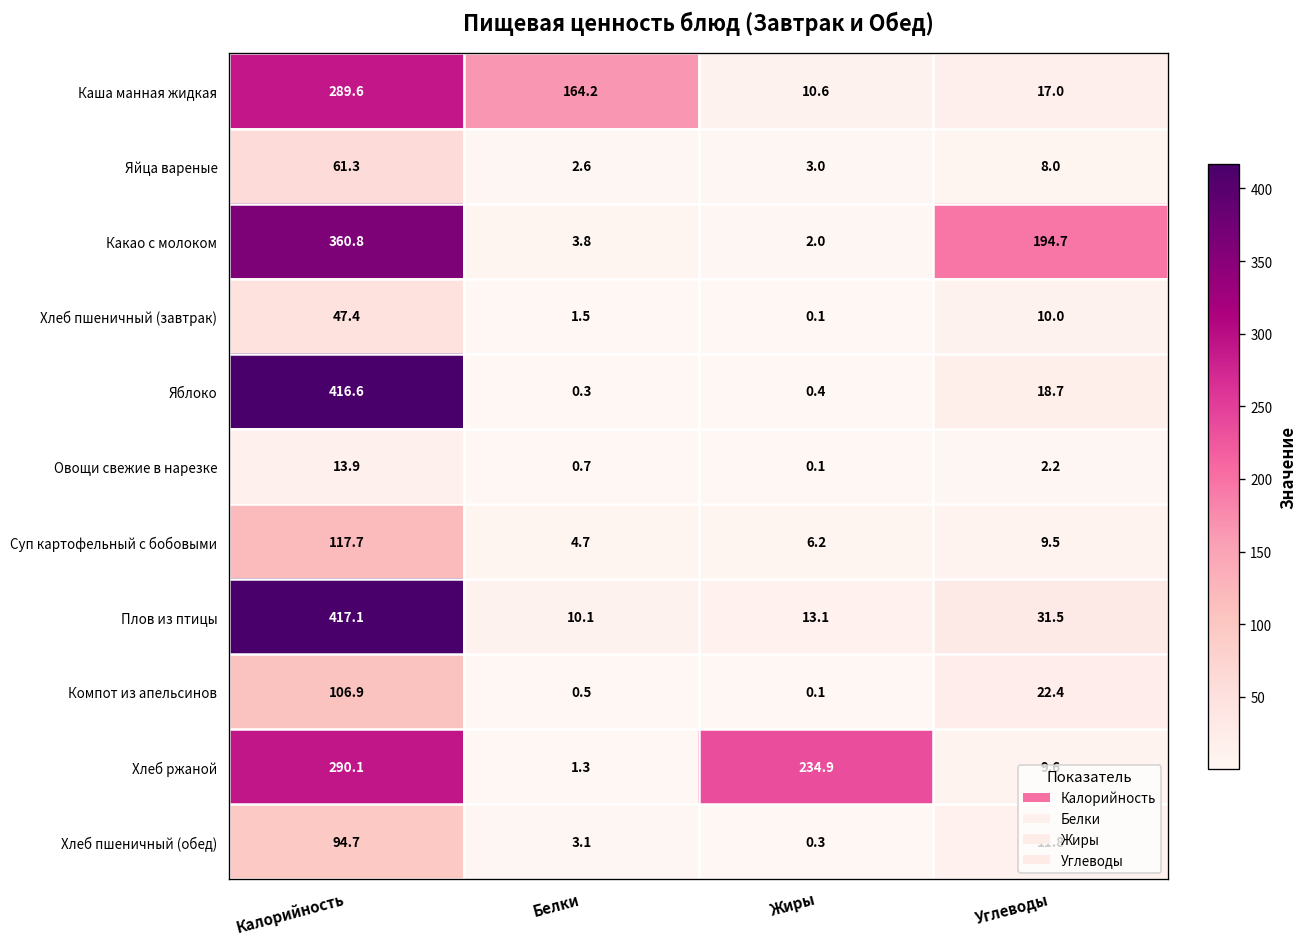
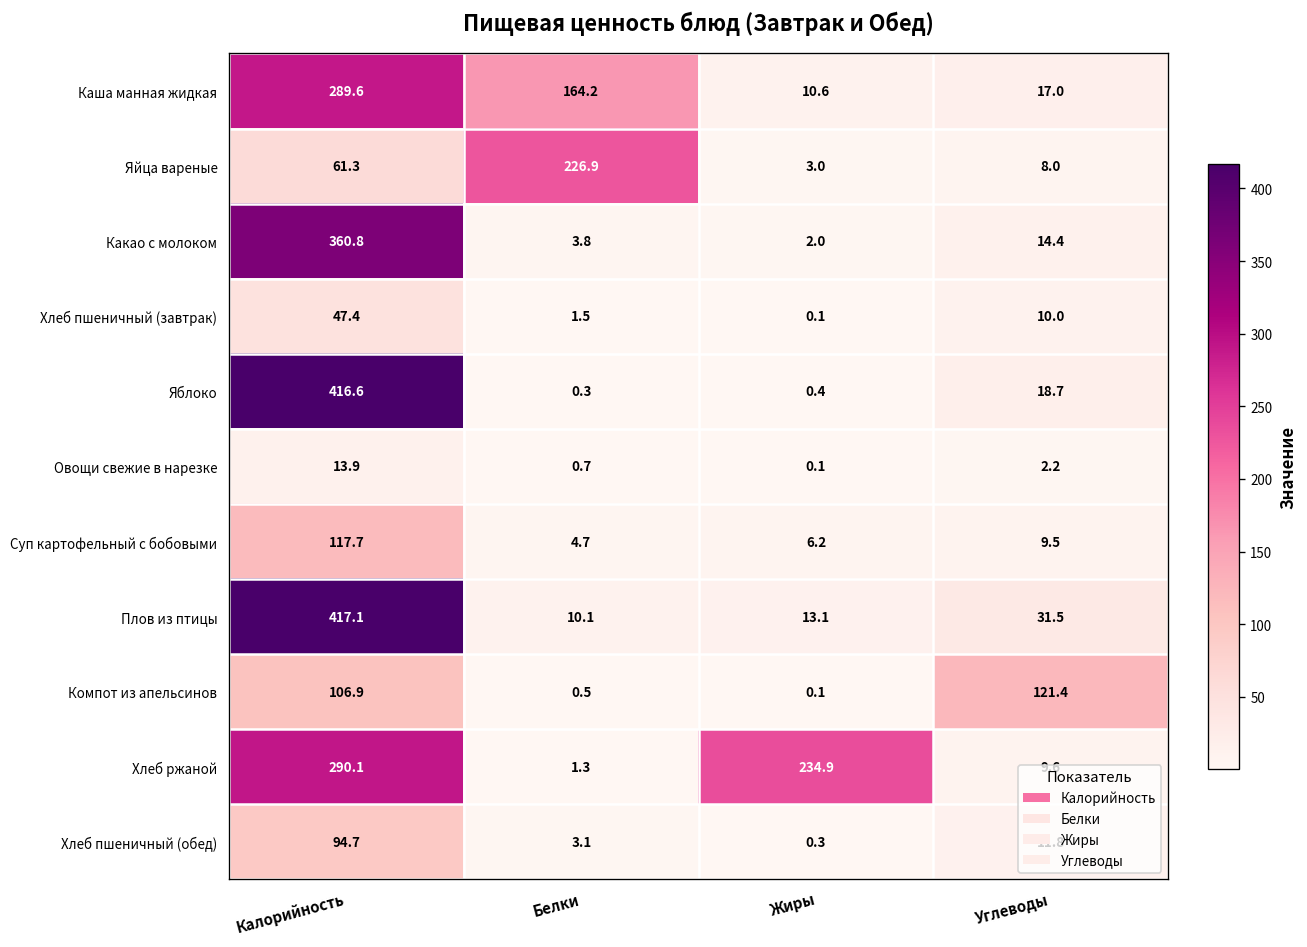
Яйца вареные, Белки: 2.6 -> 226.9
Какао с молоком, Углеводы: 194.7 -> 14.4
Компот из апельсинов, Углеводы: 22.4 -> 121.4
